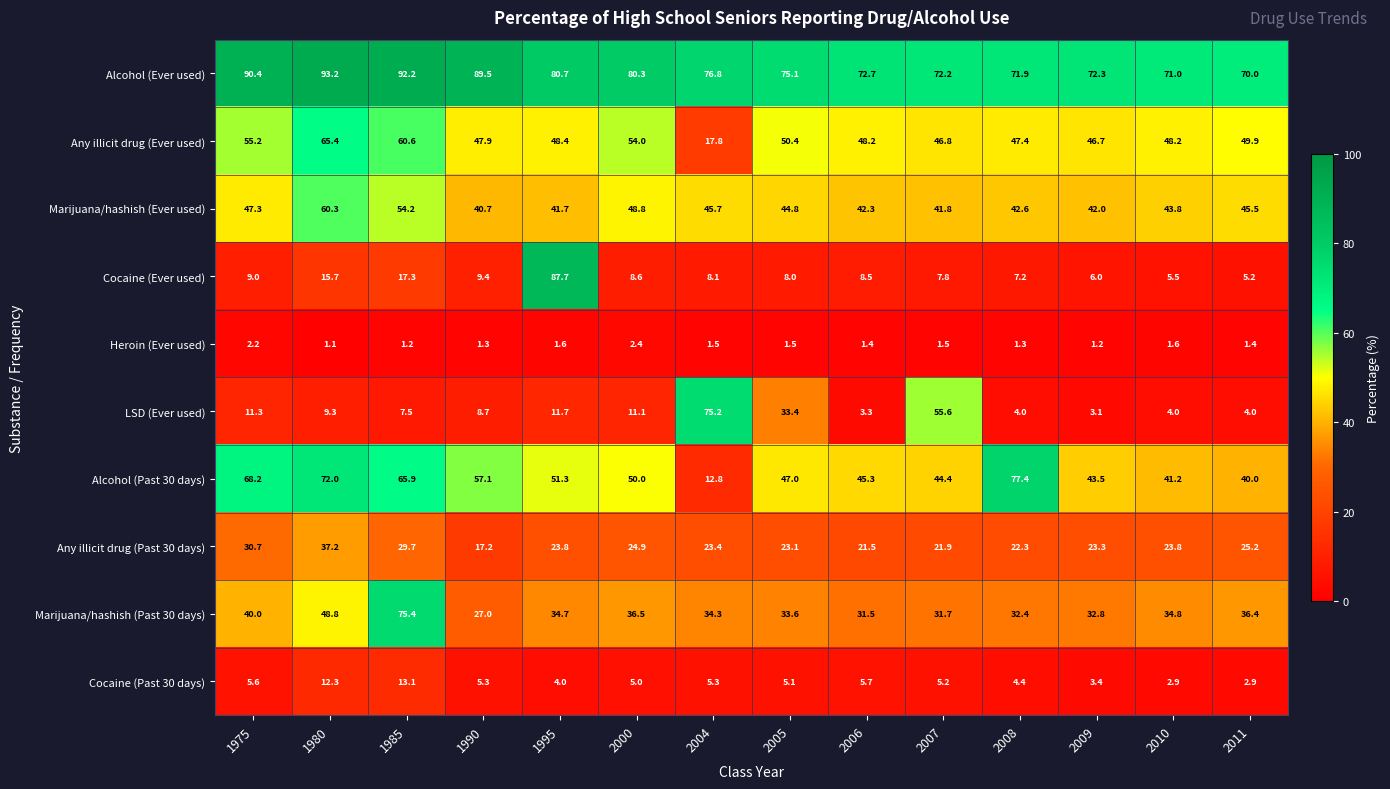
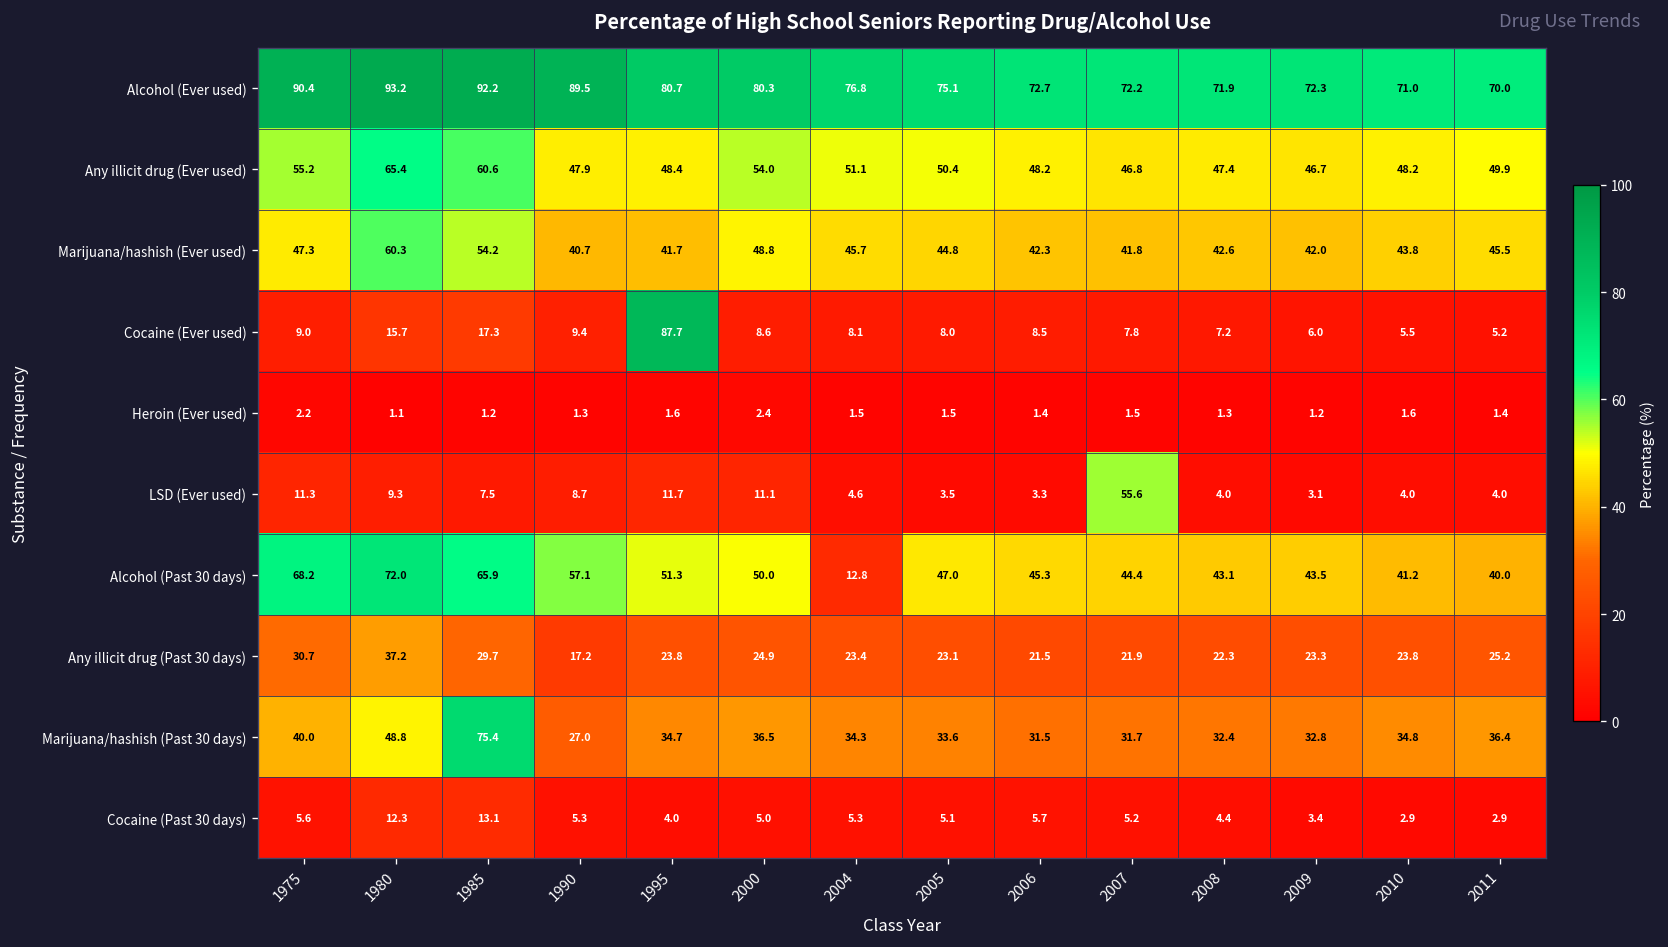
Any illicit drug (Ever used), 2004: 17.8 -> 51.1
LSD (Ever used), 2004: 75.2 -> 4.6
LSD (Ever used), 2005: 33.4 -> 3.5
Alcohol (Past 30 days), 2008: 77.4 -> 43.1
